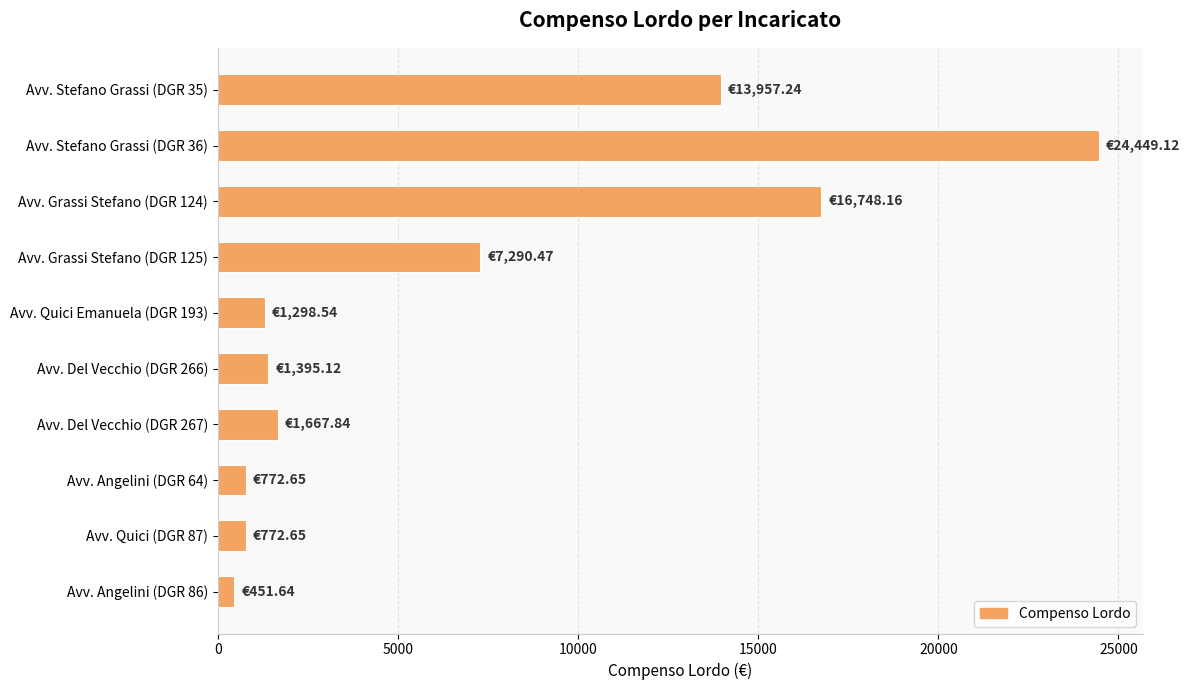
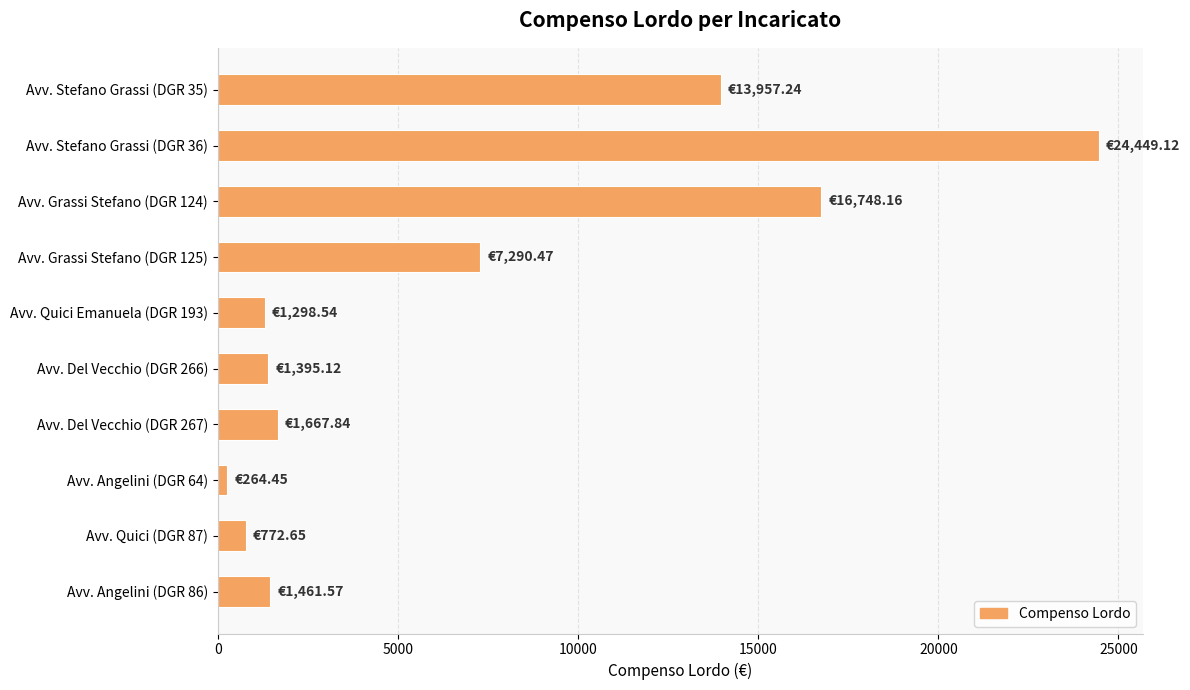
Avv. Angelini (DGR 64): €772.65 -> €264.45
Avv. Angelini (DGR 86): €451.64 -> €1,461.57
